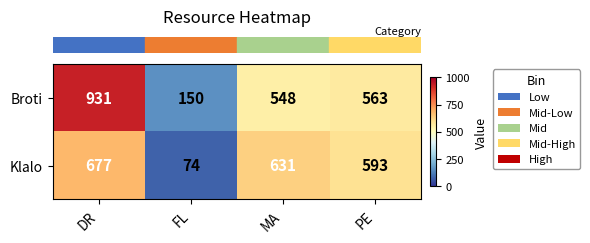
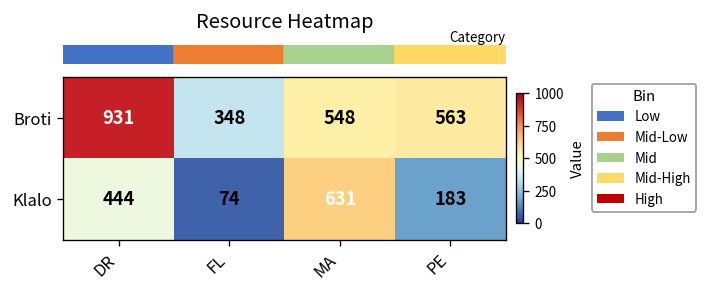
Broti, FL: 150 -> 348
Klalo, DR: 677 -> 444
Klalo, PE: 593 -> 183
